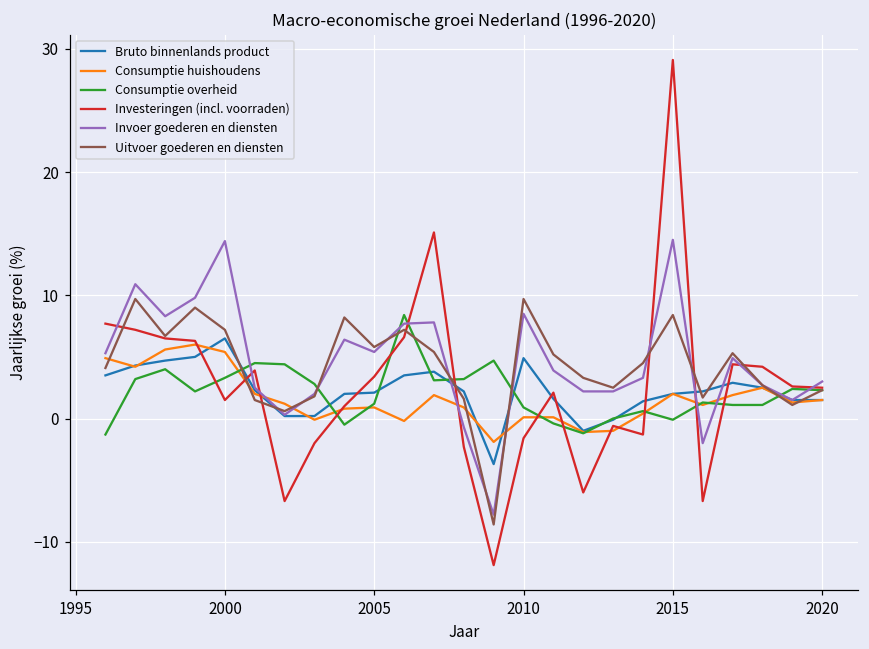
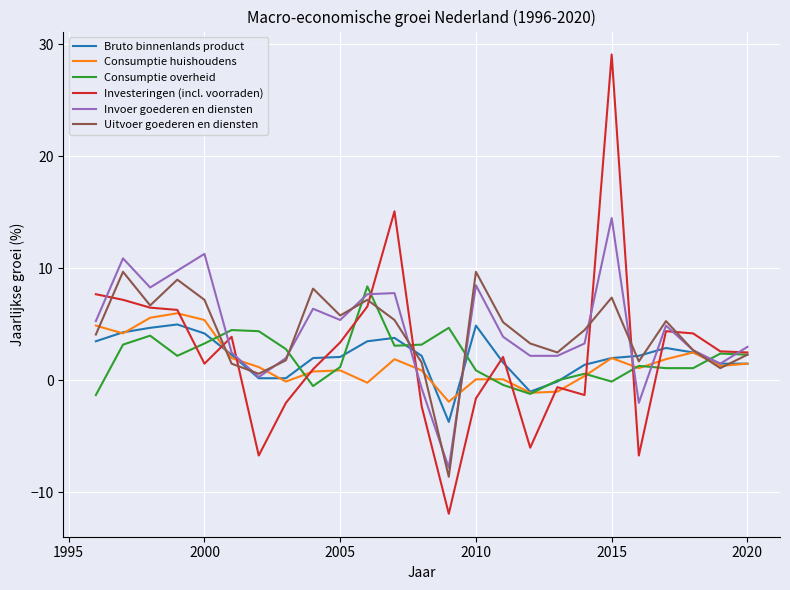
Bruto binnenlands product, 2000: 6.5 -> 4.2
Invoer goederen en diensten, 2000: 14.4 -> 11.3
Uitvoer goederen en diensten, 2015: 8.4 -> 7.4
